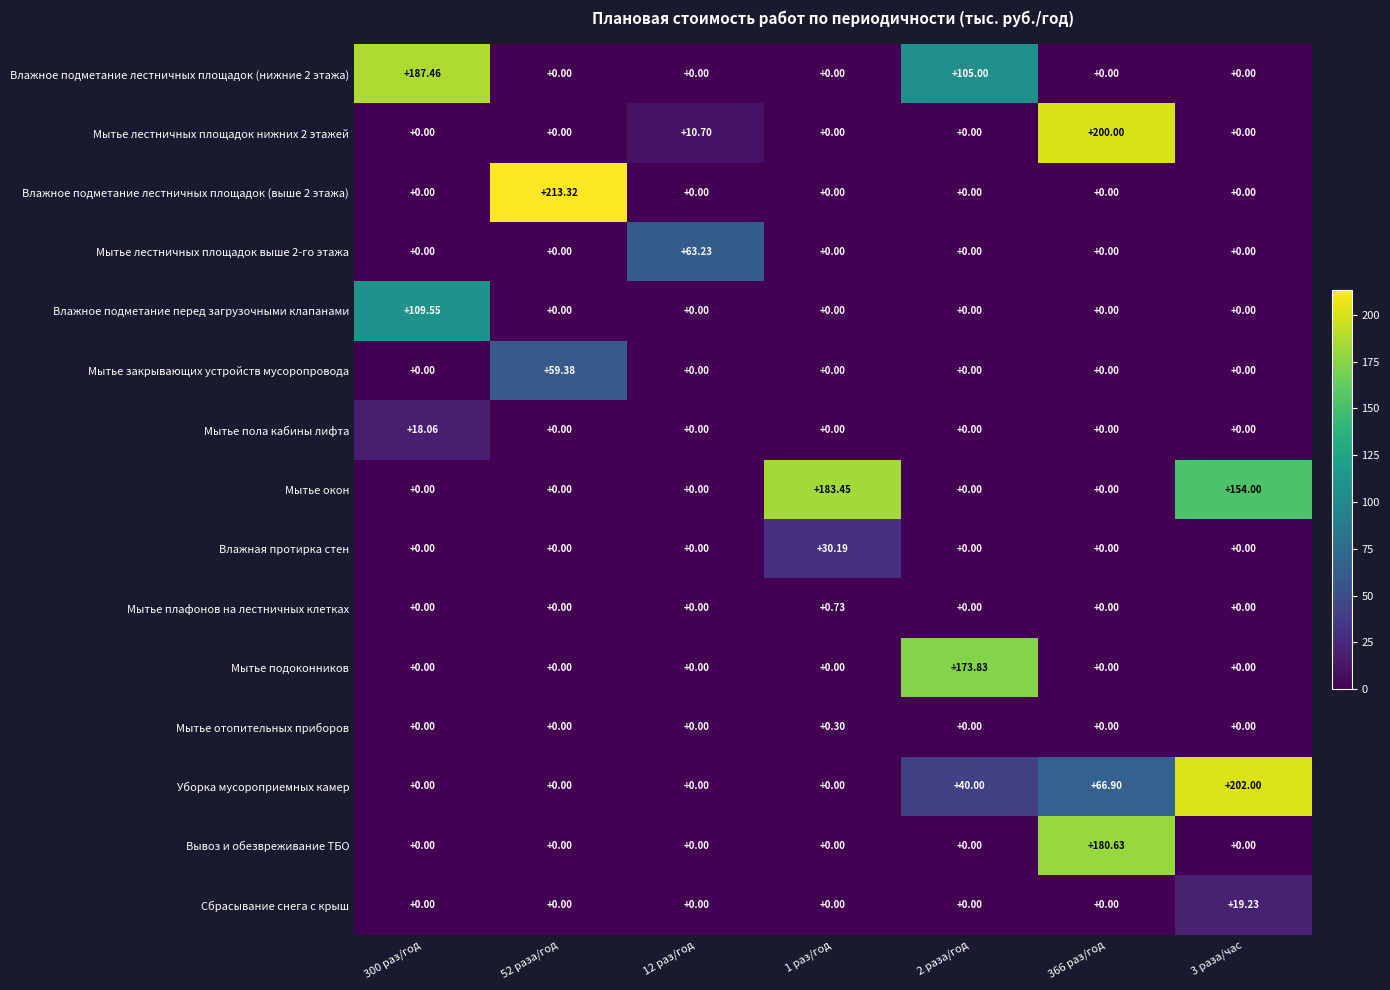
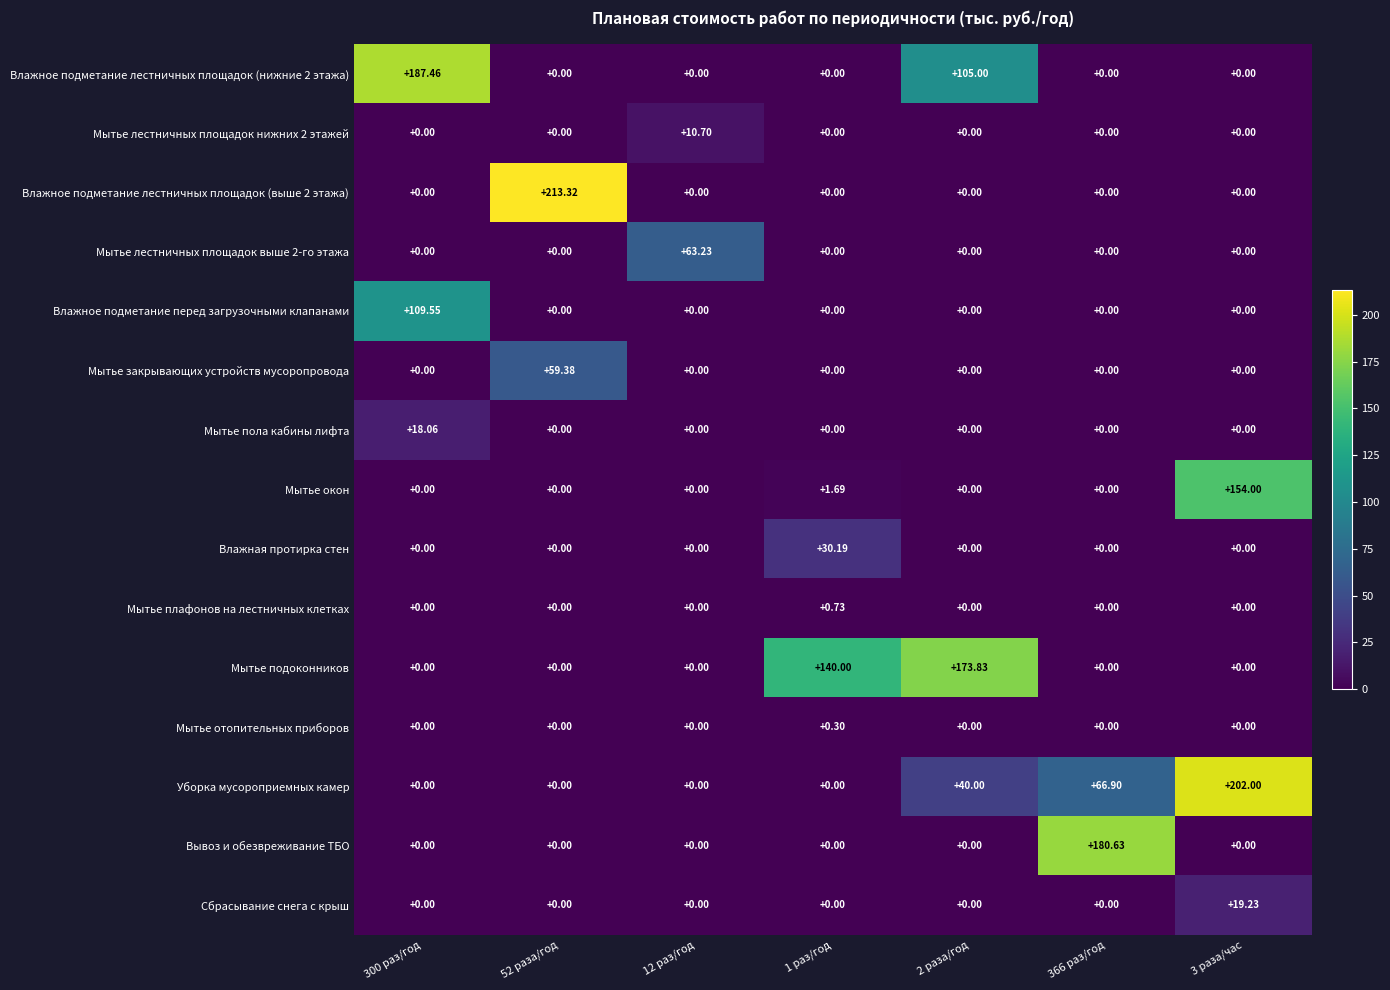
Мытье лестничных площадок нижних 2 этажей, 366 раз/год: +200.00 -> +0.00
Мытье окон, 1 раз/год: +183.45 -> +1.69
Мытье подоконников, 1 раз/год: +0.00 -> +140.00
